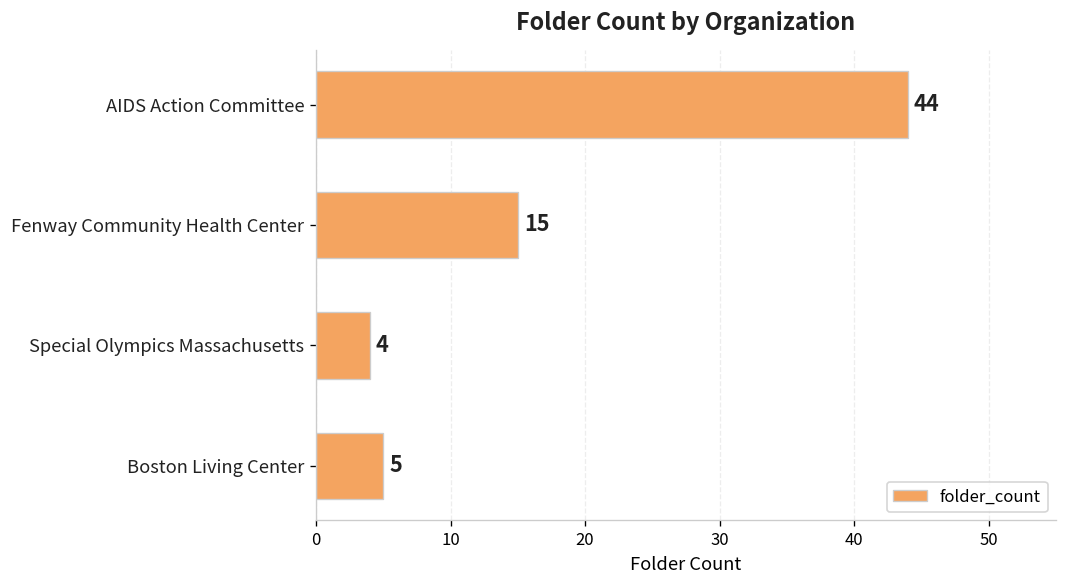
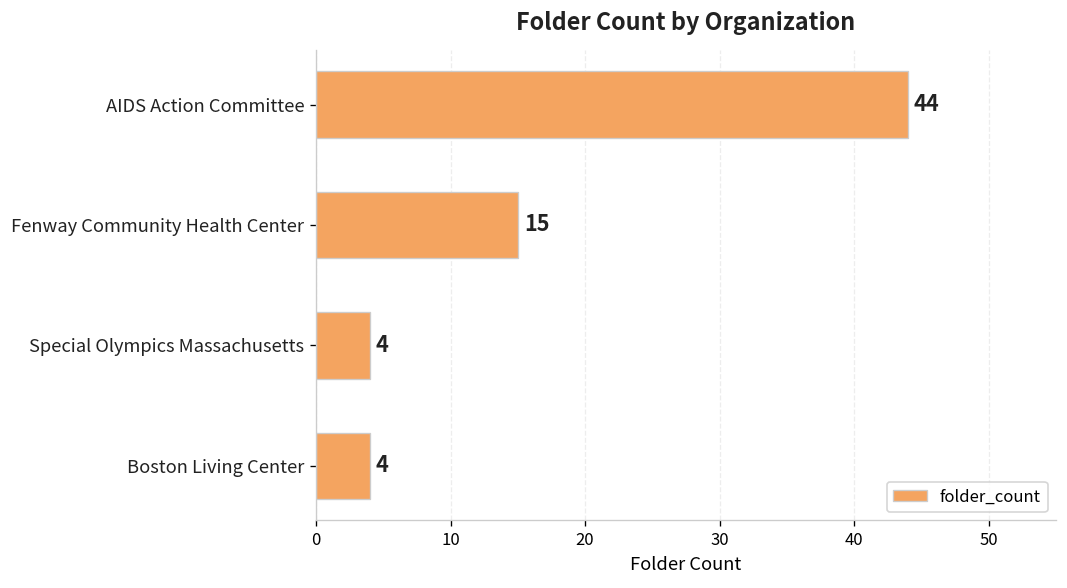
Boston Living Center: 5 -> 4
